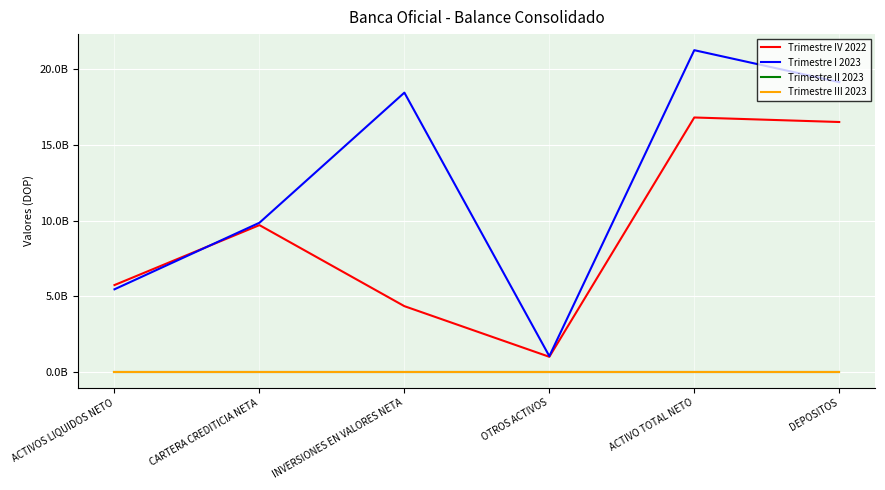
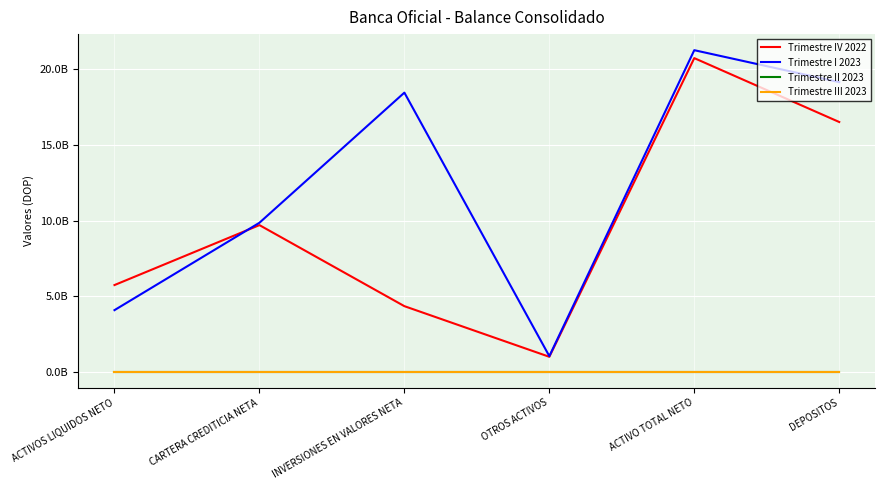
Trimestre I 2023, ACTIVOS LIQUIDOS NETO: 5400000000 -> 4100000000
Trimestre IV 2022, ACTIVO TOTAL NETO: 16800000000 -> 20700000000
